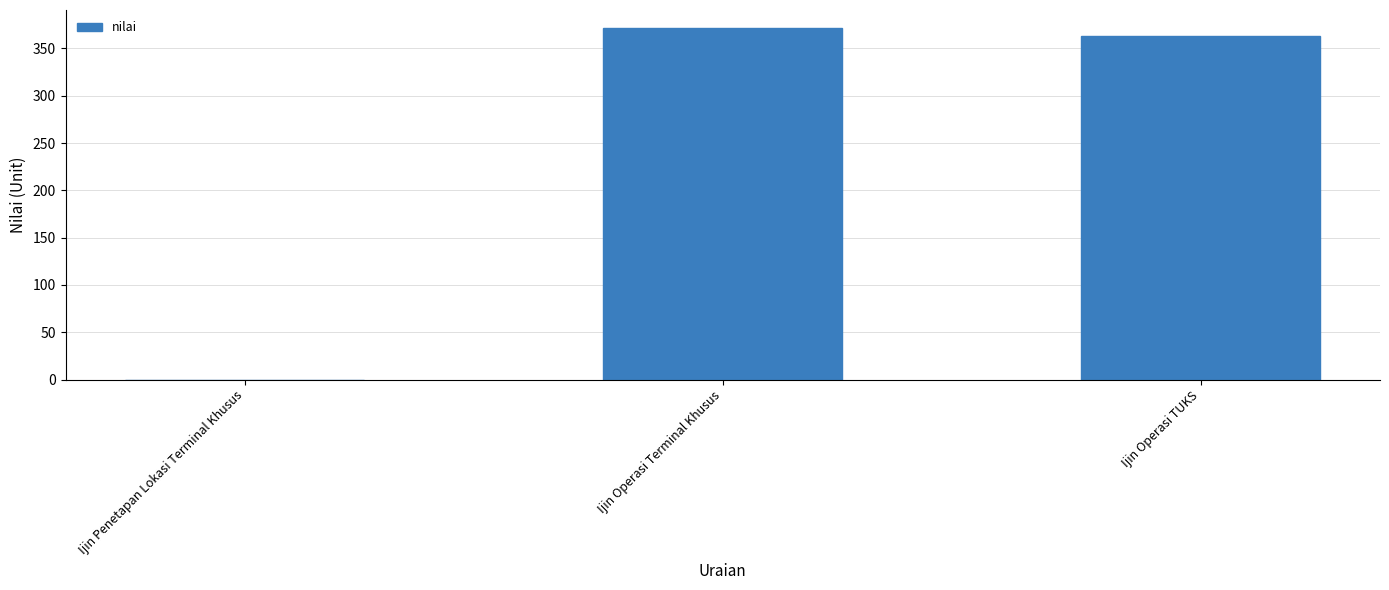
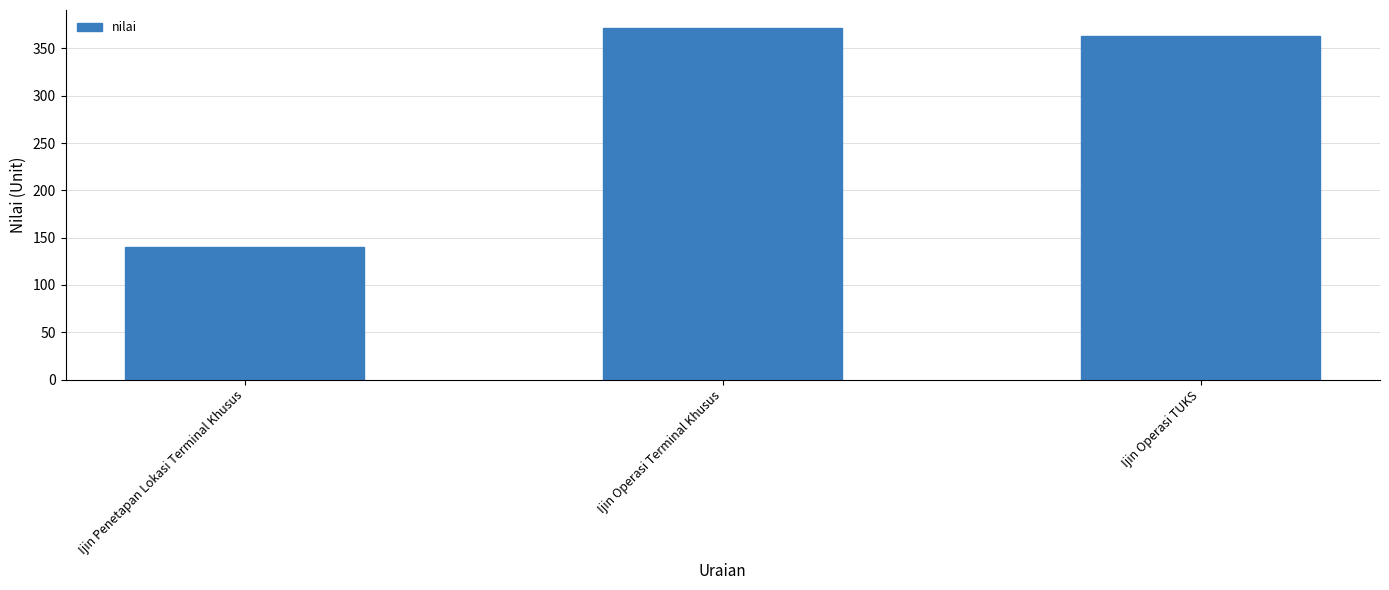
Ijin Penetapan Lokasi Terminal Khusus: 0 -> 140
